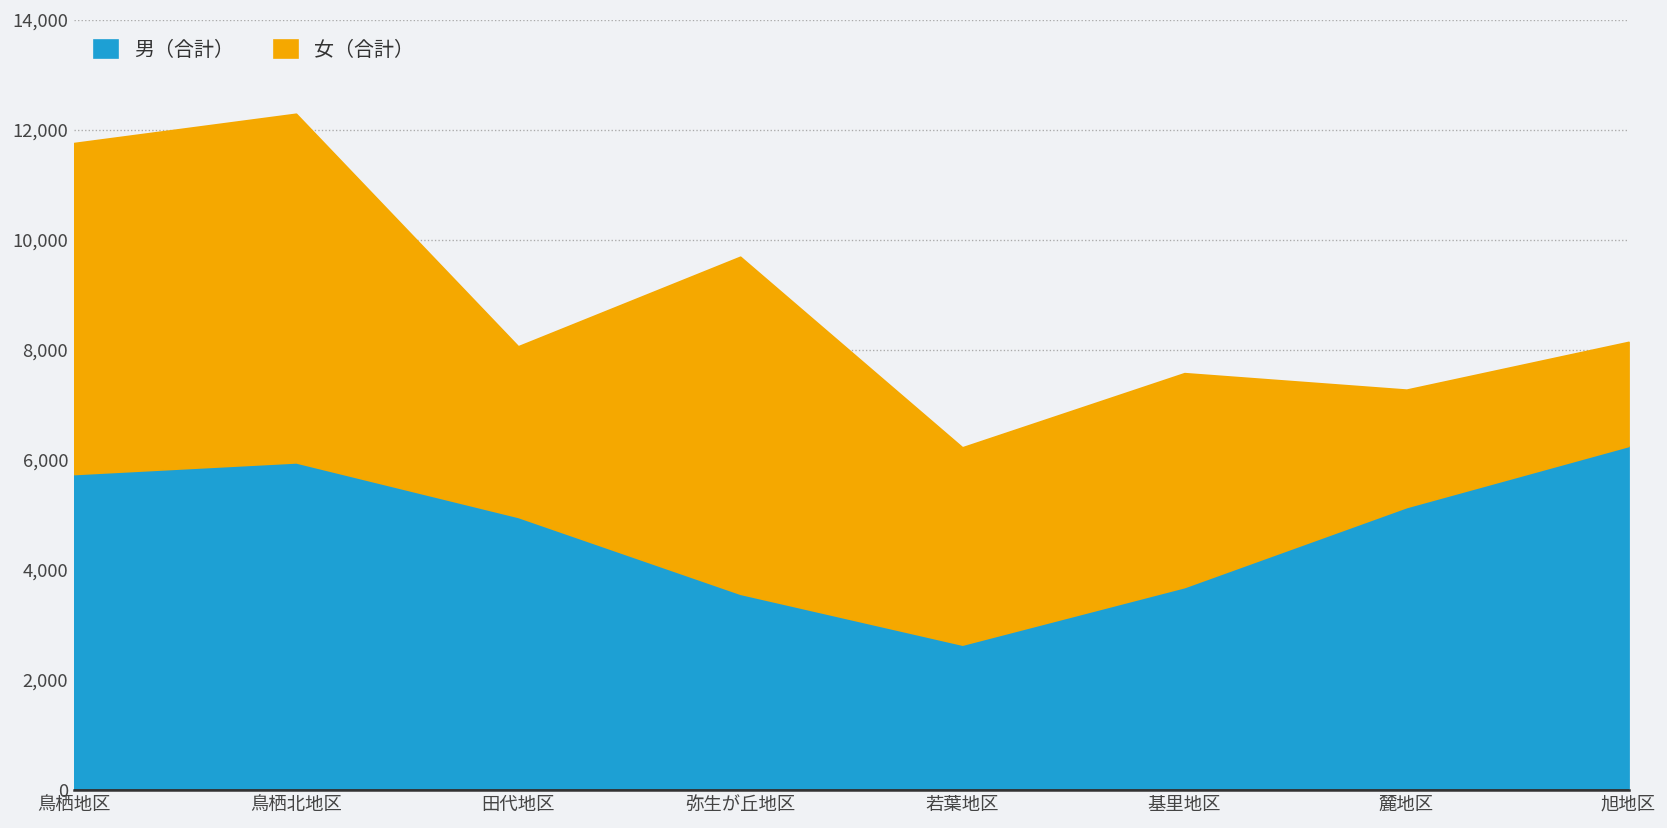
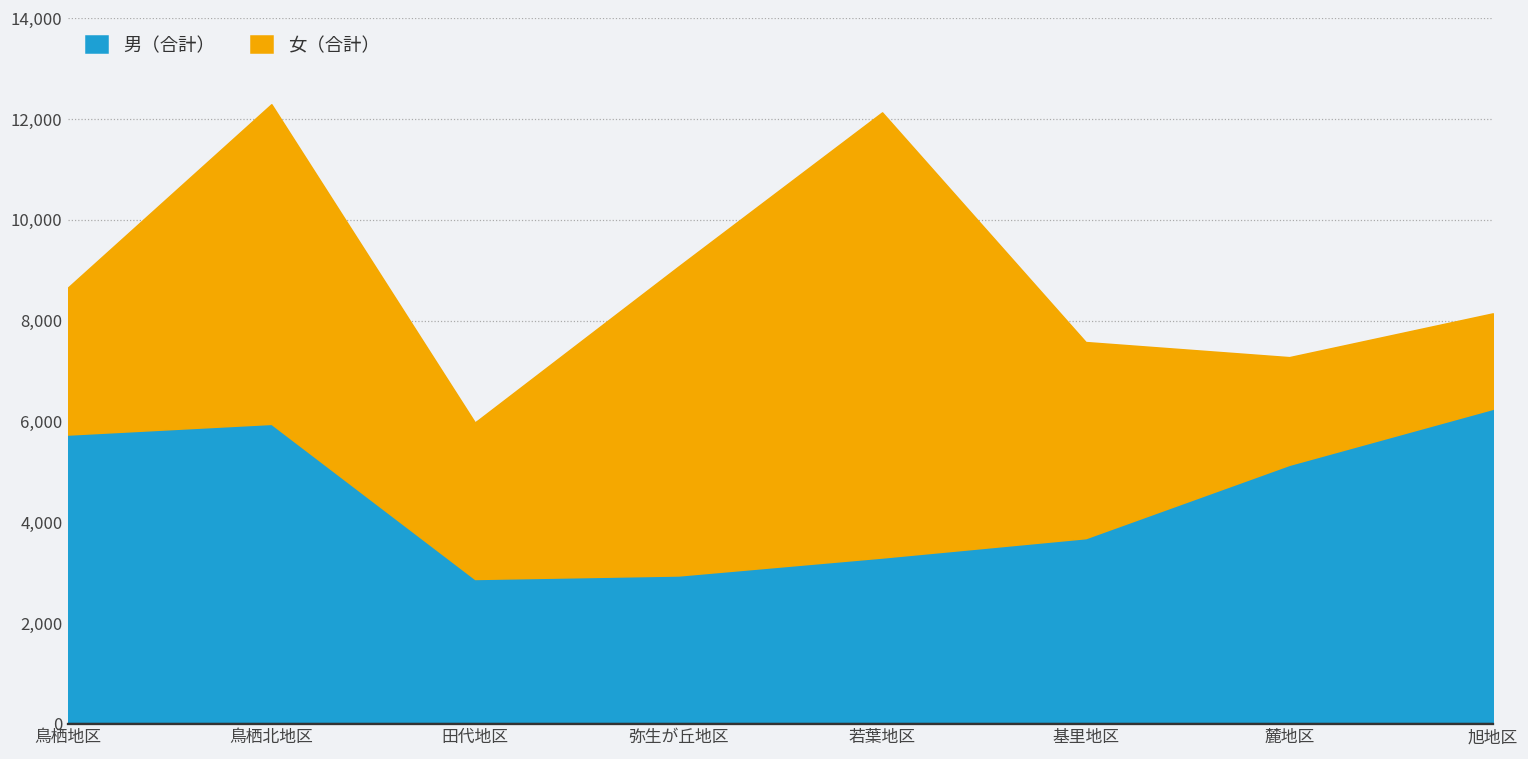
女（合計）, 鳥栖地区: 6,000 -> 2,900
男（合計）, 田代地区: 5,000 -> 2,900
男（合計）, 弥生が丘地区: 3,600 -> 2,900
男（合計）, 若葉地区: 2,600 -> 3,300
女（合計）, 若葉地区: 3,600 -> 8,800
